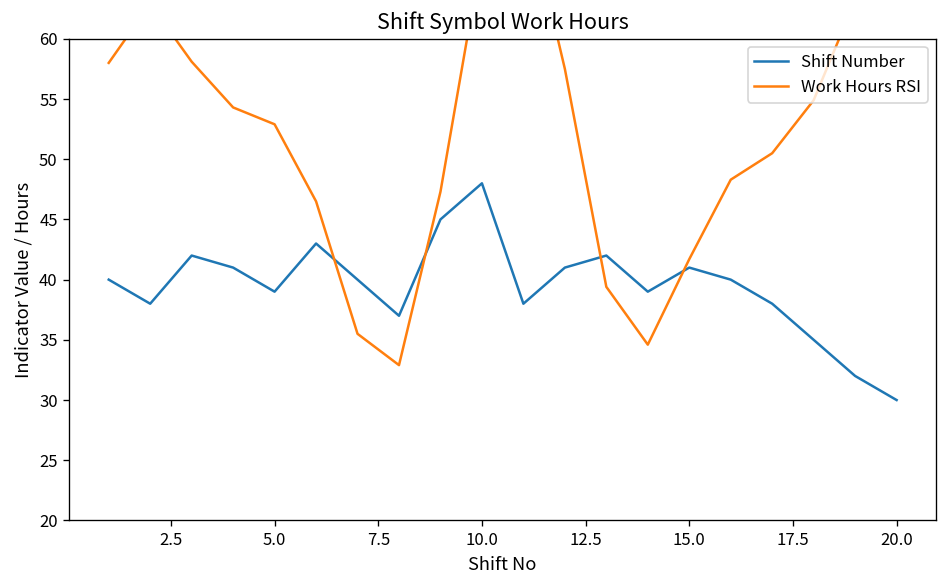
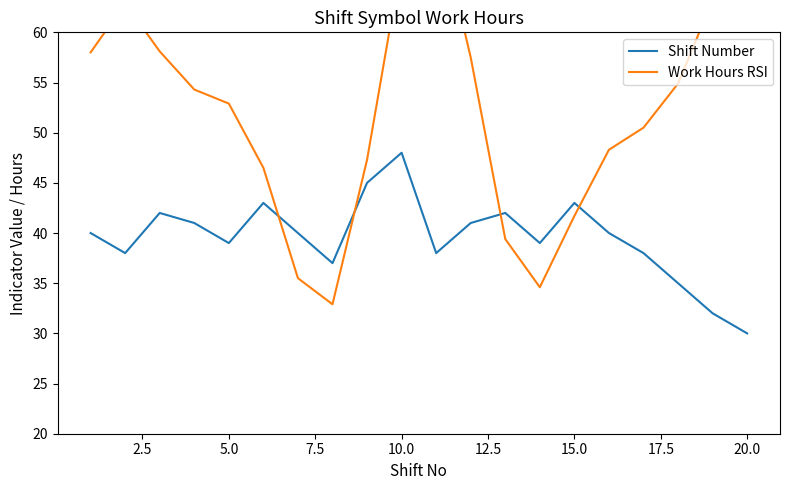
Shift Number, 15.0: 41 -> 43
